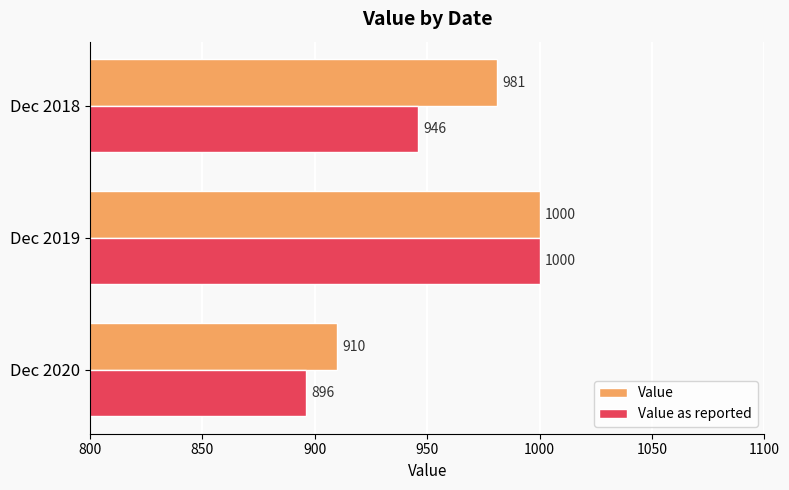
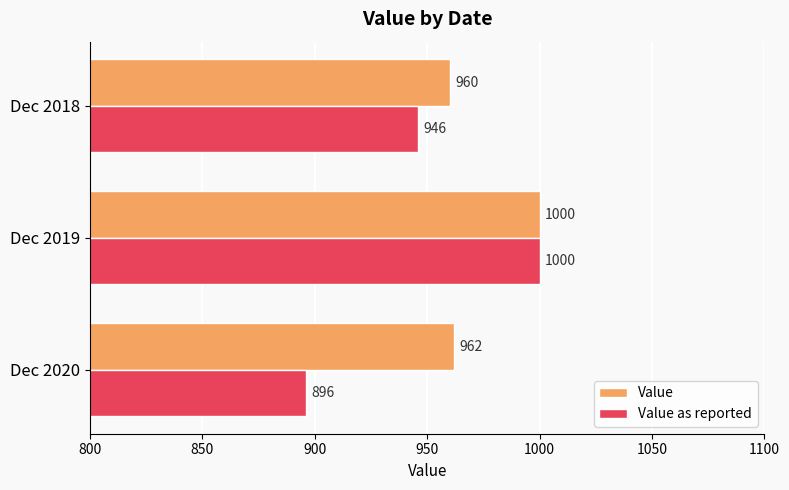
Value, Dec 2018: 981 -> 960
Value, Dec 2020: 910 -> 962
